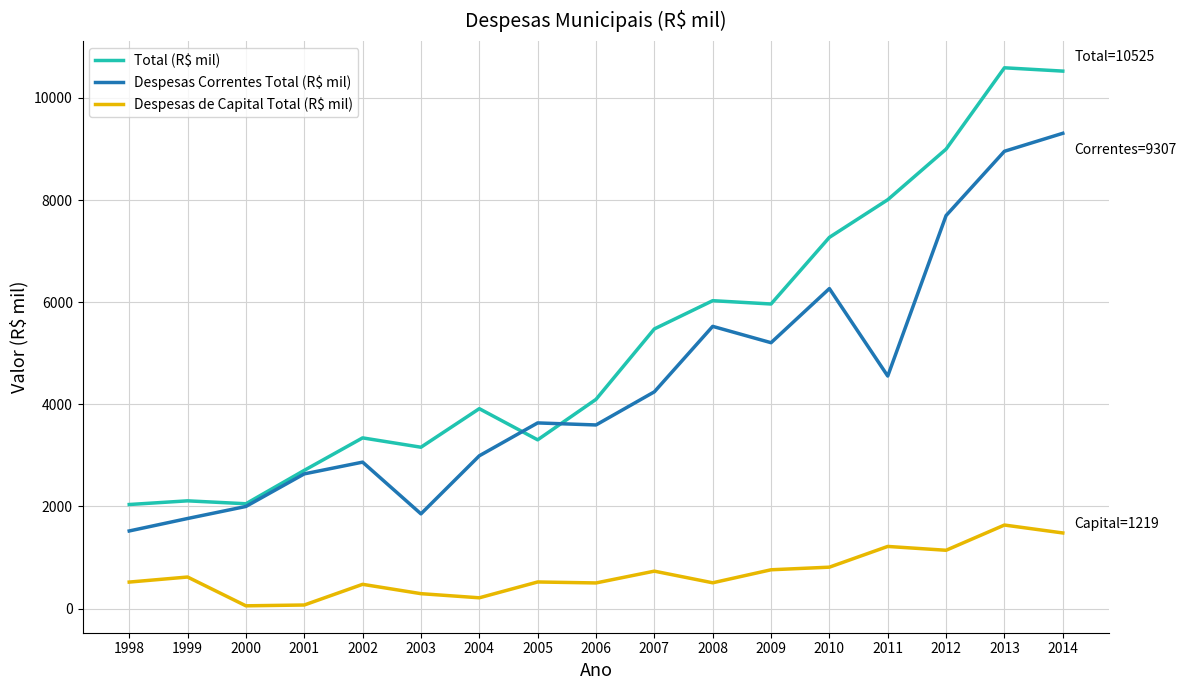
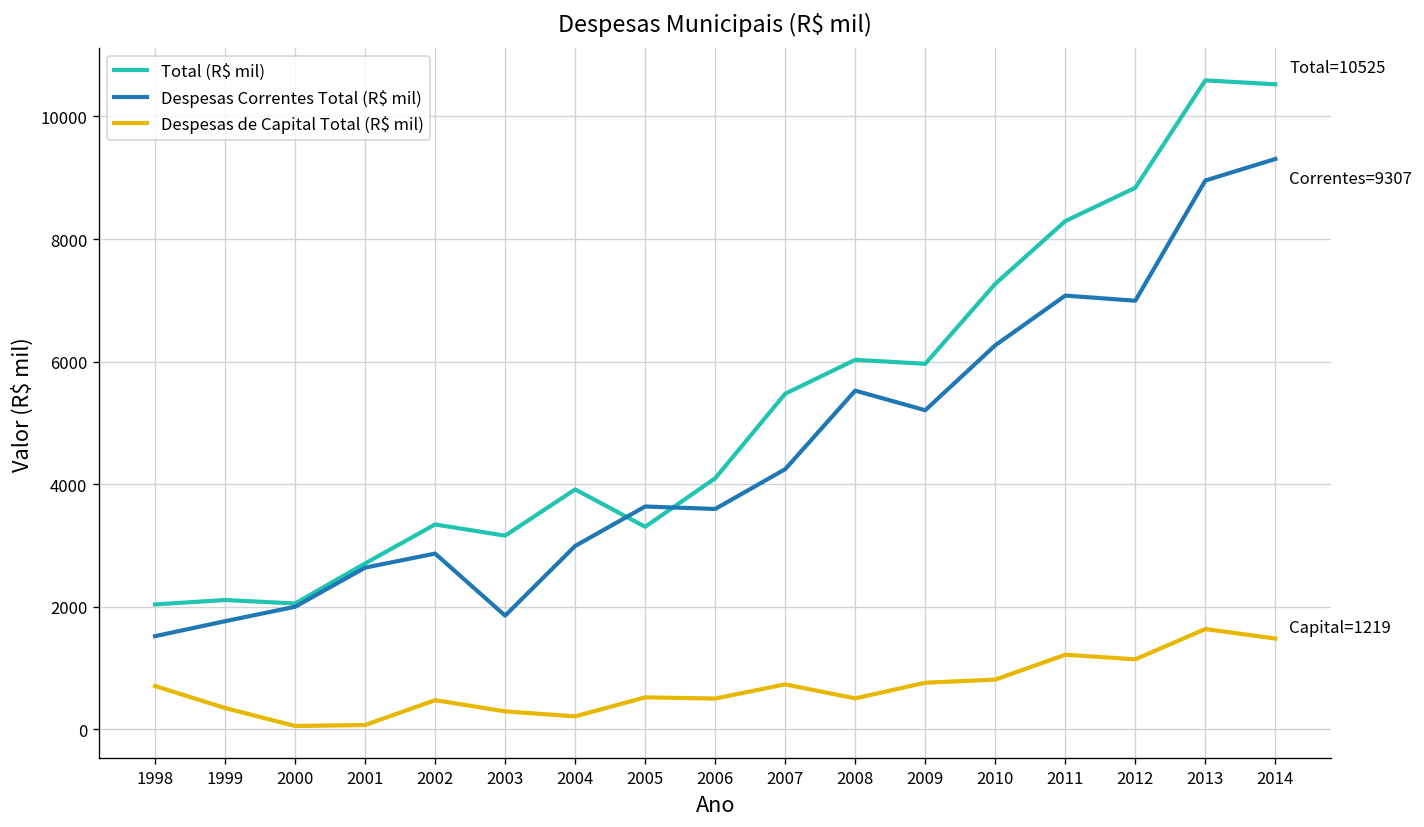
Despesas de Capital Total (R$ mil), 1998: 500 -> 700
Despesas de Capital Total (R$ mil), 1999: 600 -> 300
Total (R$ mil), 2011: 8000 -> 8300
Despesas Correntes Total (R$ mil), 2011: 4600 -> 7100
Total (R$ mil), 2012: 9000 -> 8800
Despesas Correntes Total (R$ mil), 2012: 7700 -> 7000
